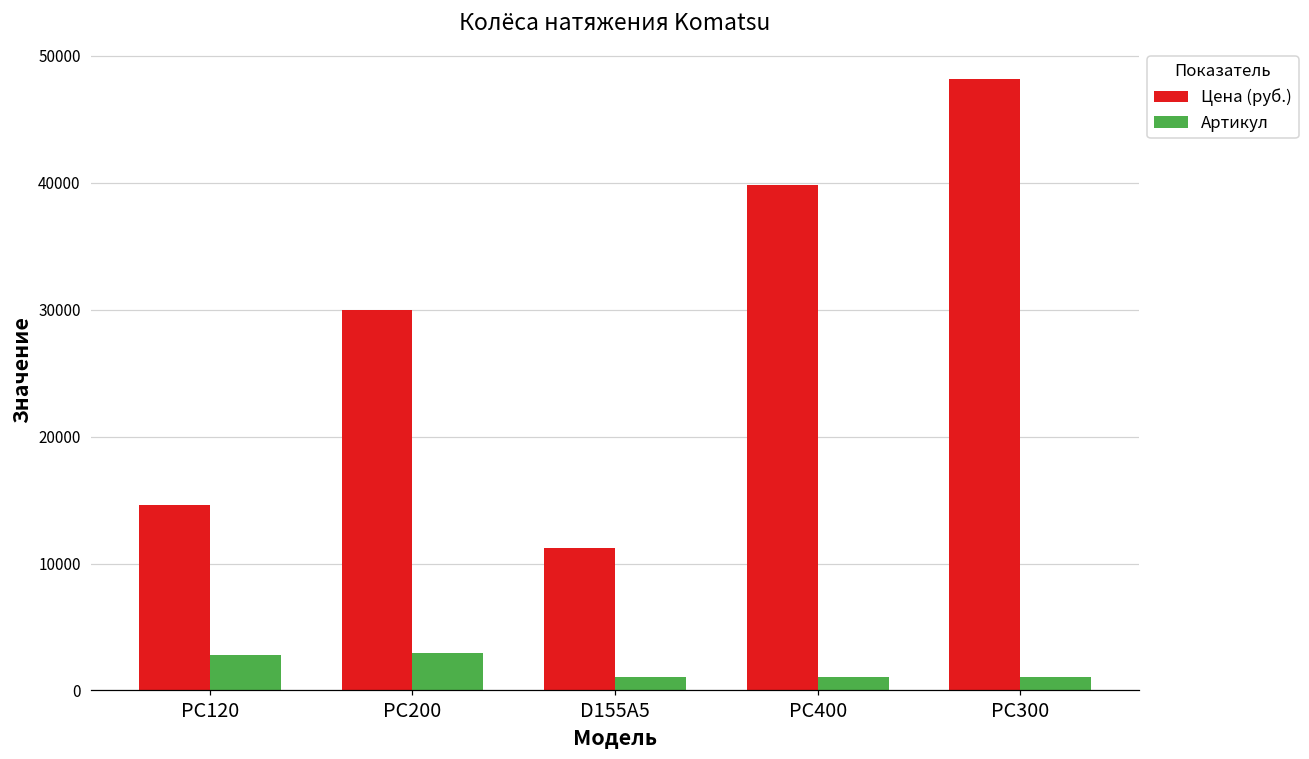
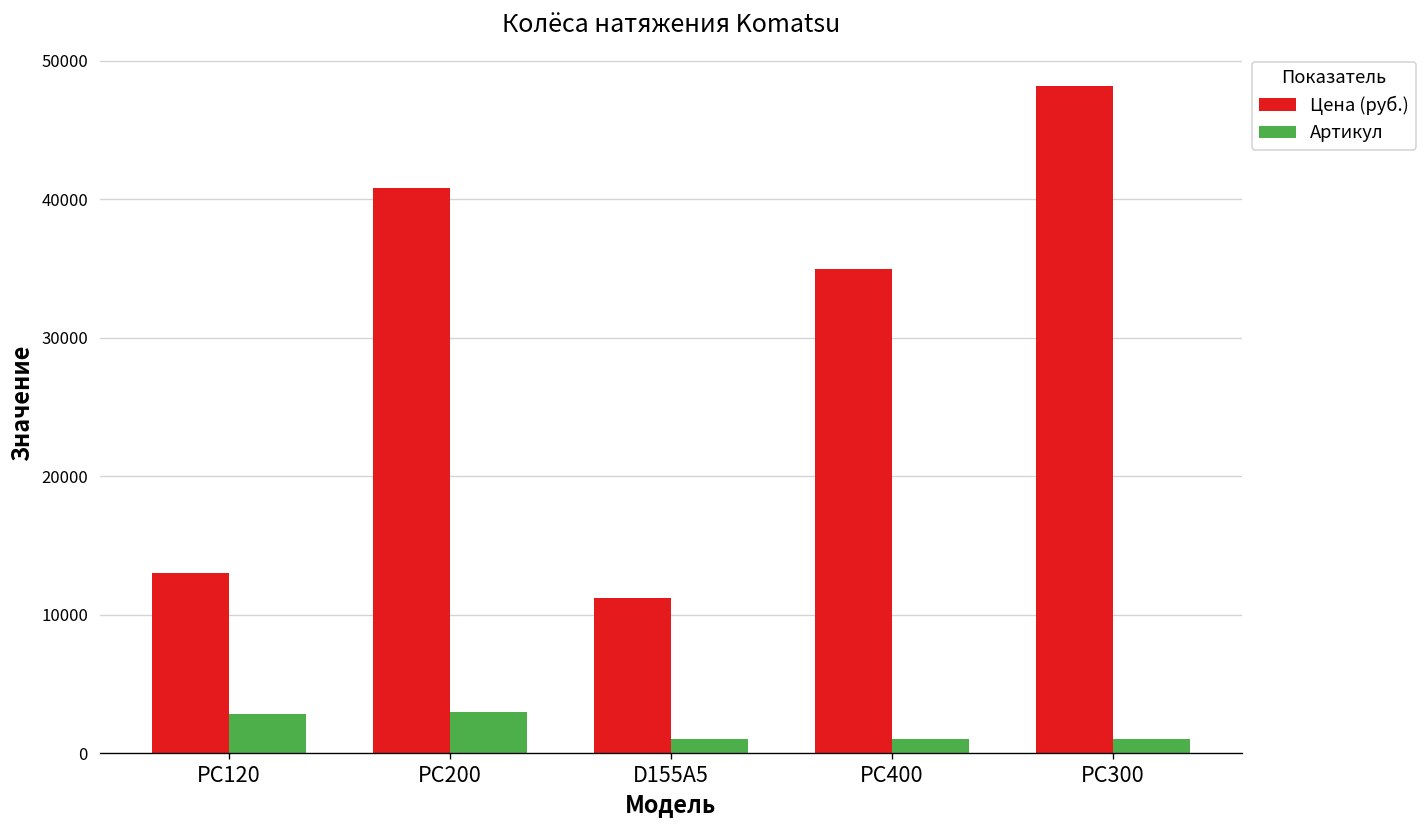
Цена (руб.), PC120: 14600 -> 13000
Цена (руб.), PC200: 30000 -> 40800
Цена (руб.), PC400: 39800 -> 35000
